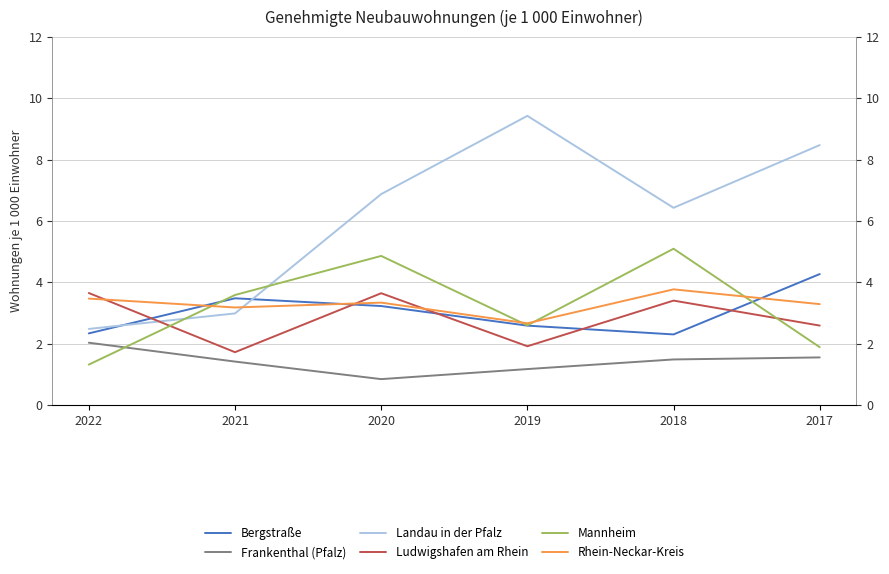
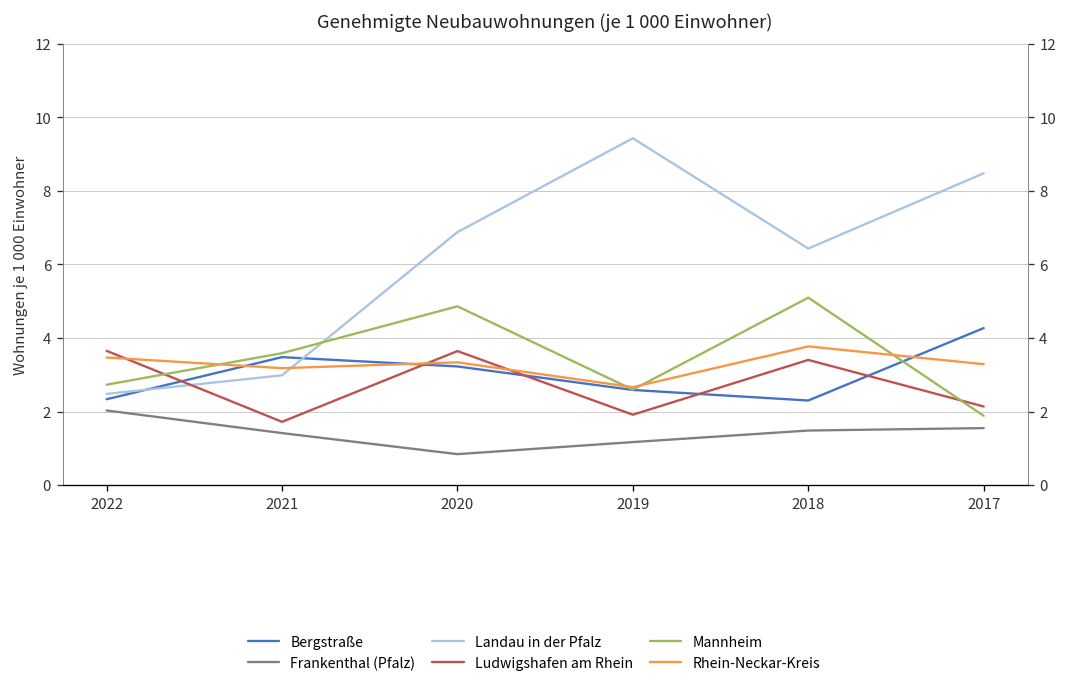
Mannheim, 2022: 1.3 -> 2.7
Ludwigshafen am Rhein, 2017: 2.6 -> 2.1
